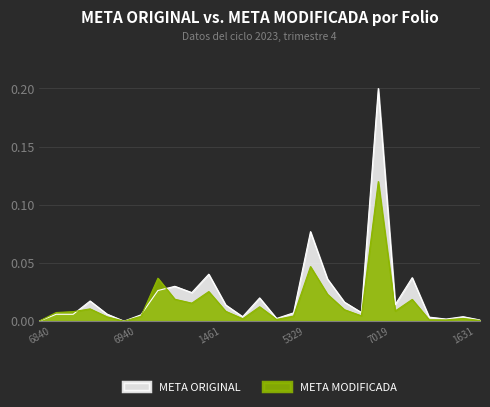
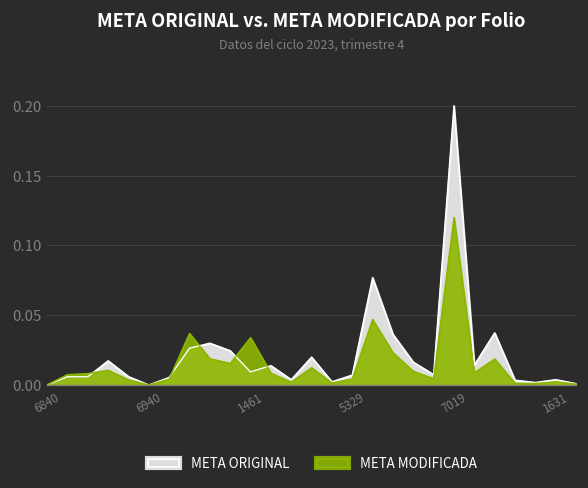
META ORIGINAL, 1461: 0.040 -> 0.009
META MODIFICADA, 1461: 0.025 -> 0.034
